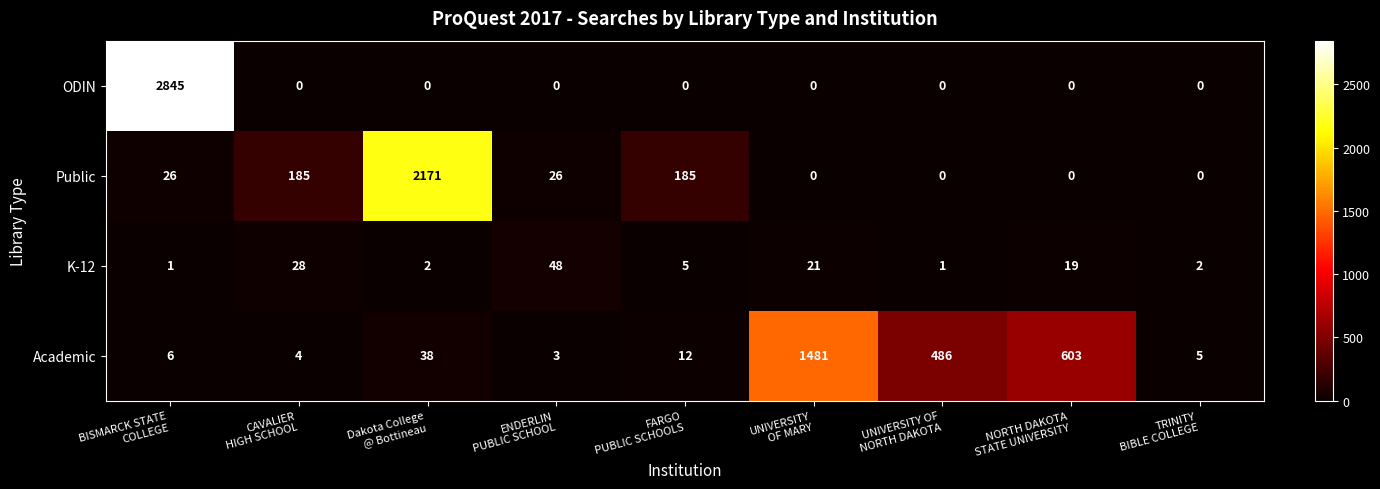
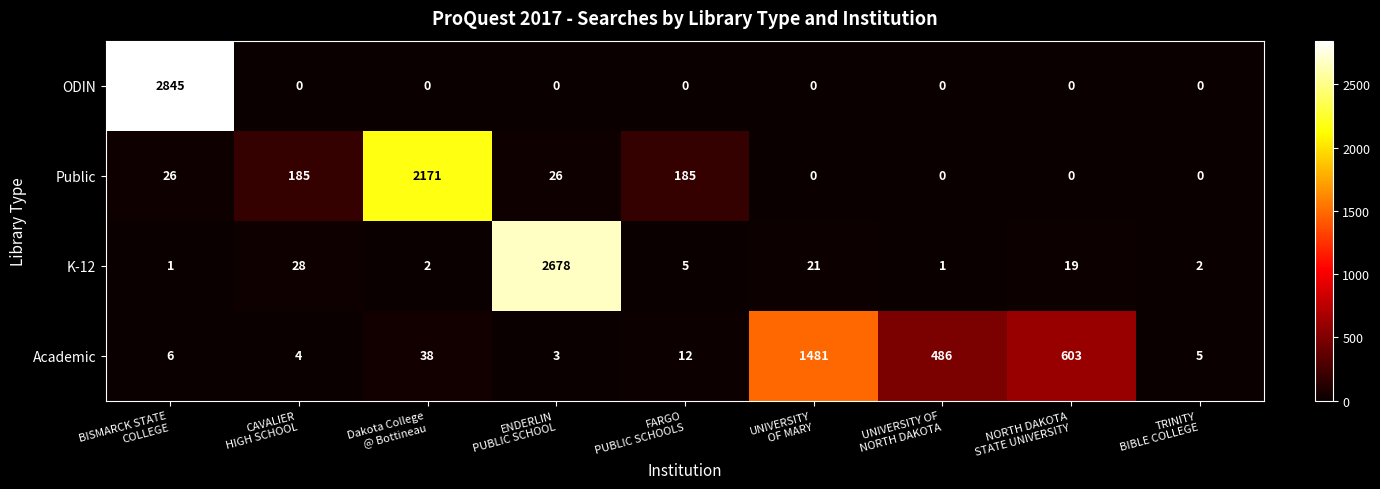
K-12, ENDERLIN PUBLIC SCHOOL: 48 -> 2678
